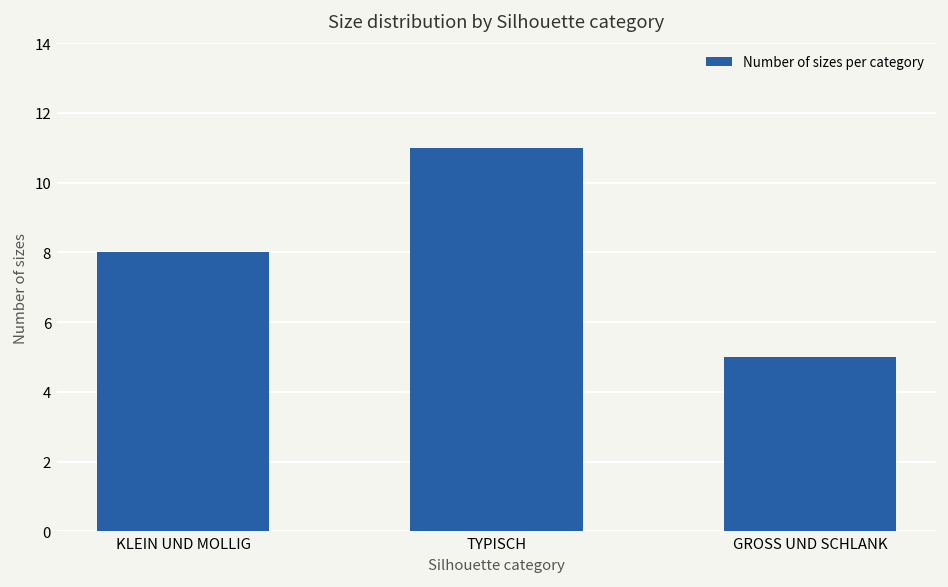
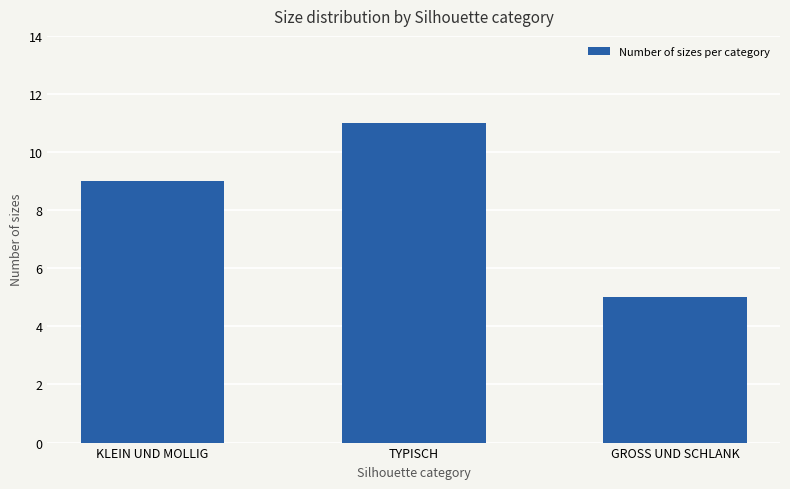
KLEIN UND MOLLIG: 8 -> 9
